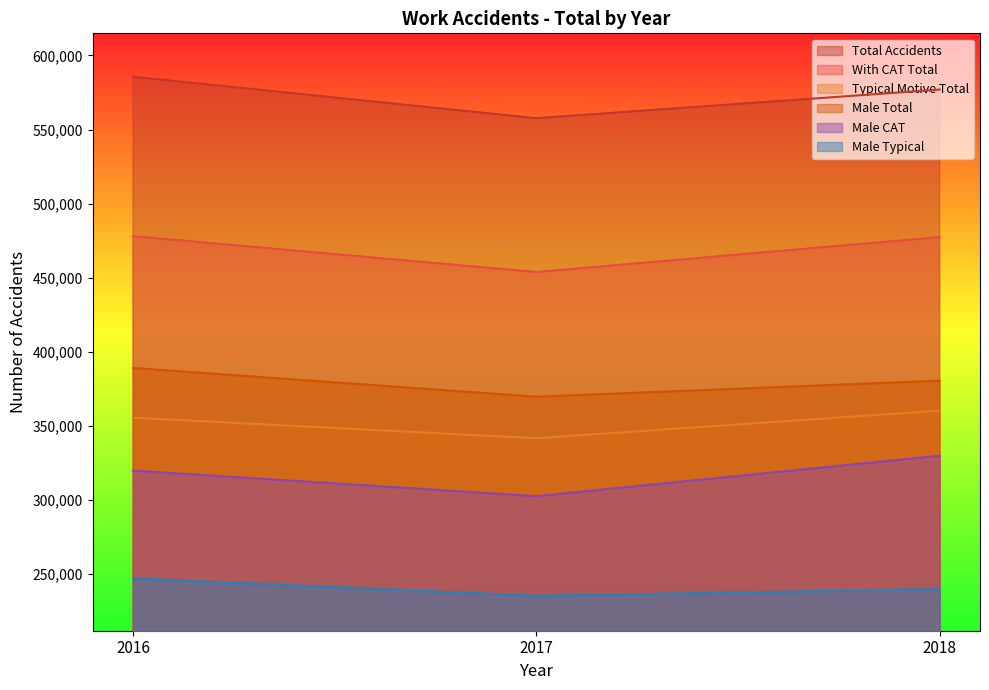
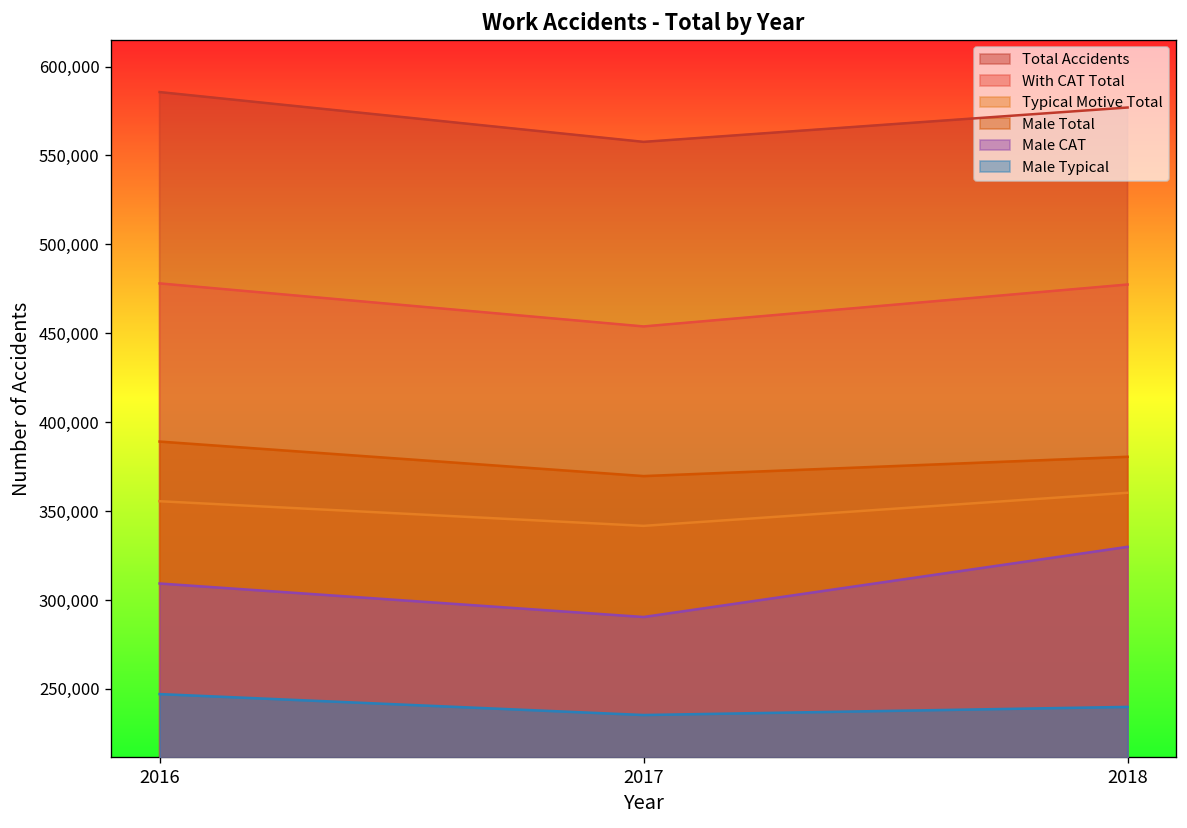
Male CAT, 2016: 320,000 -> 309,000
Male CAT, 2017: 303,000 -> 290,000
